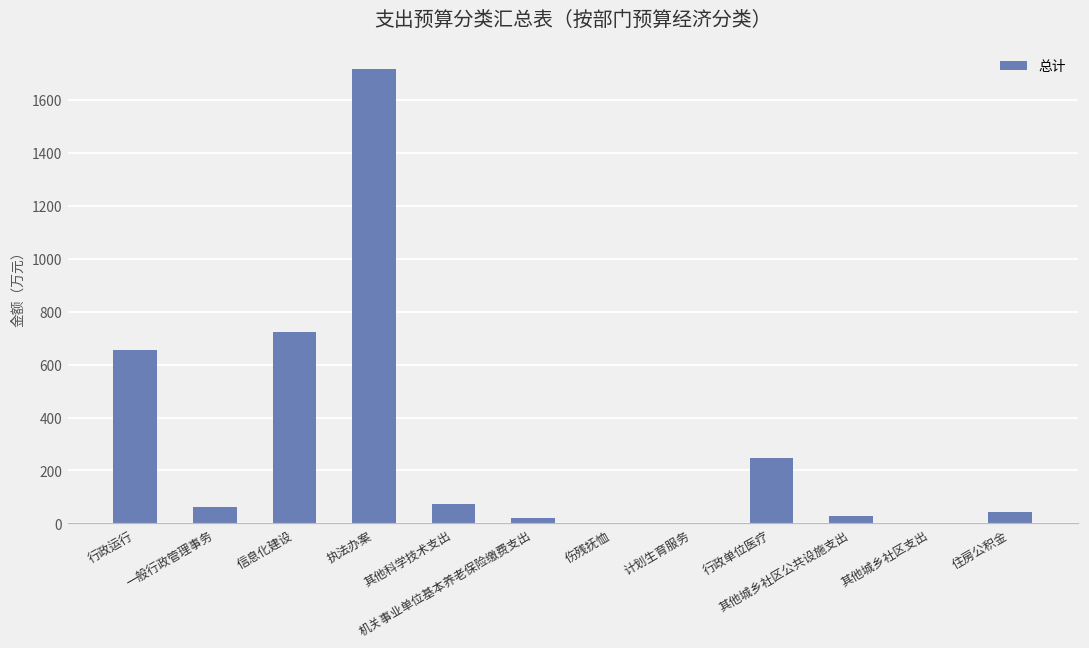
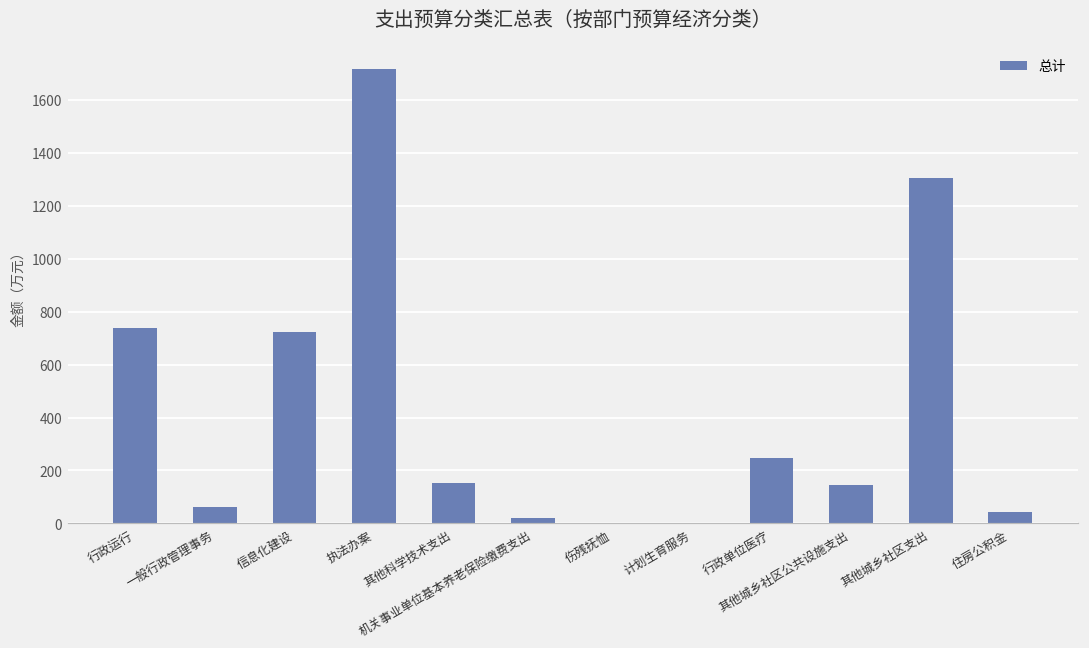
行政运行: 660 -> 740
其他科学技术支出: 80 -> 150
其他城乡社区公共设施支出: 30 -> 150
其他城乡社区支出: 0 -> 1310
